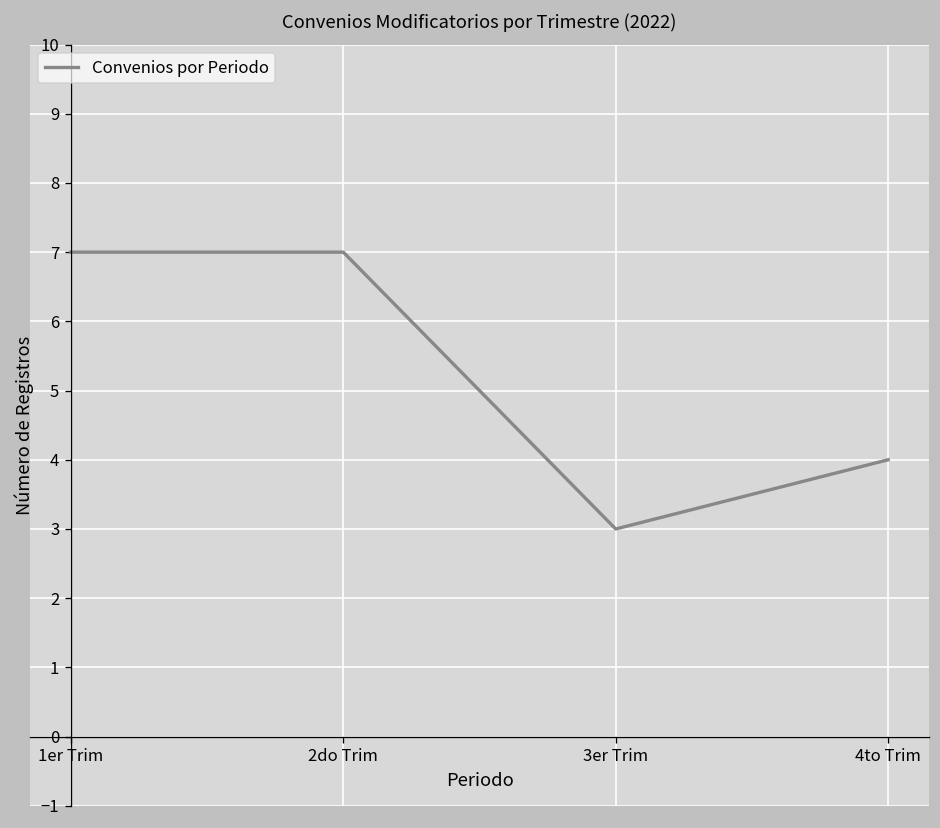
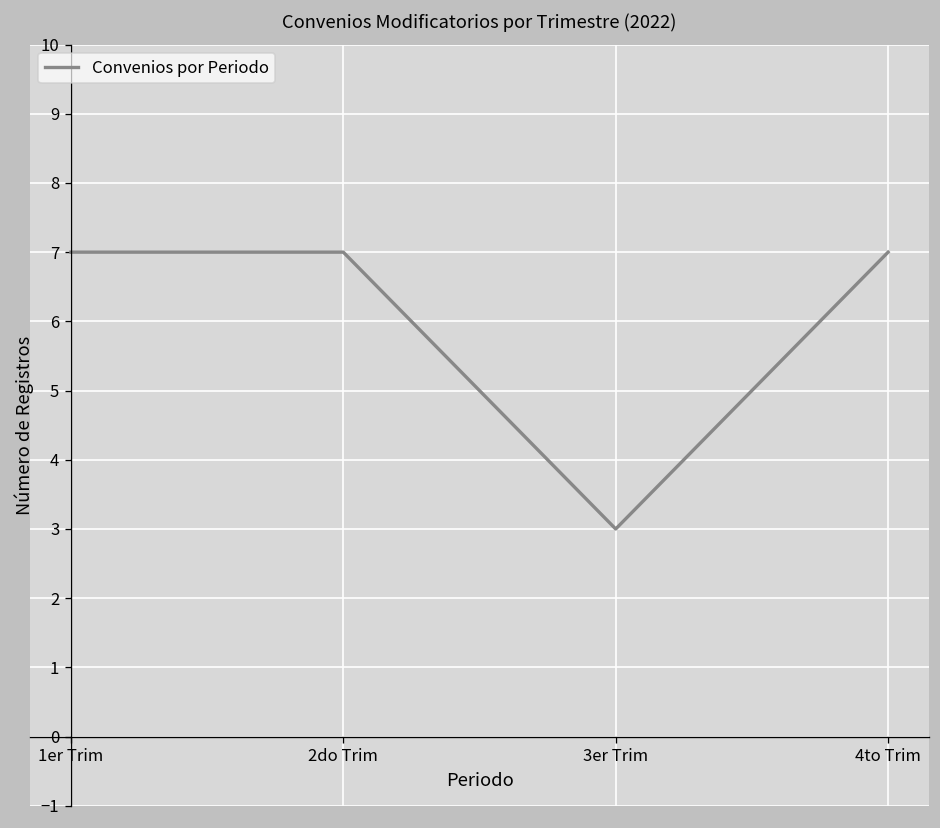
4to Trim: 4 -> 7
